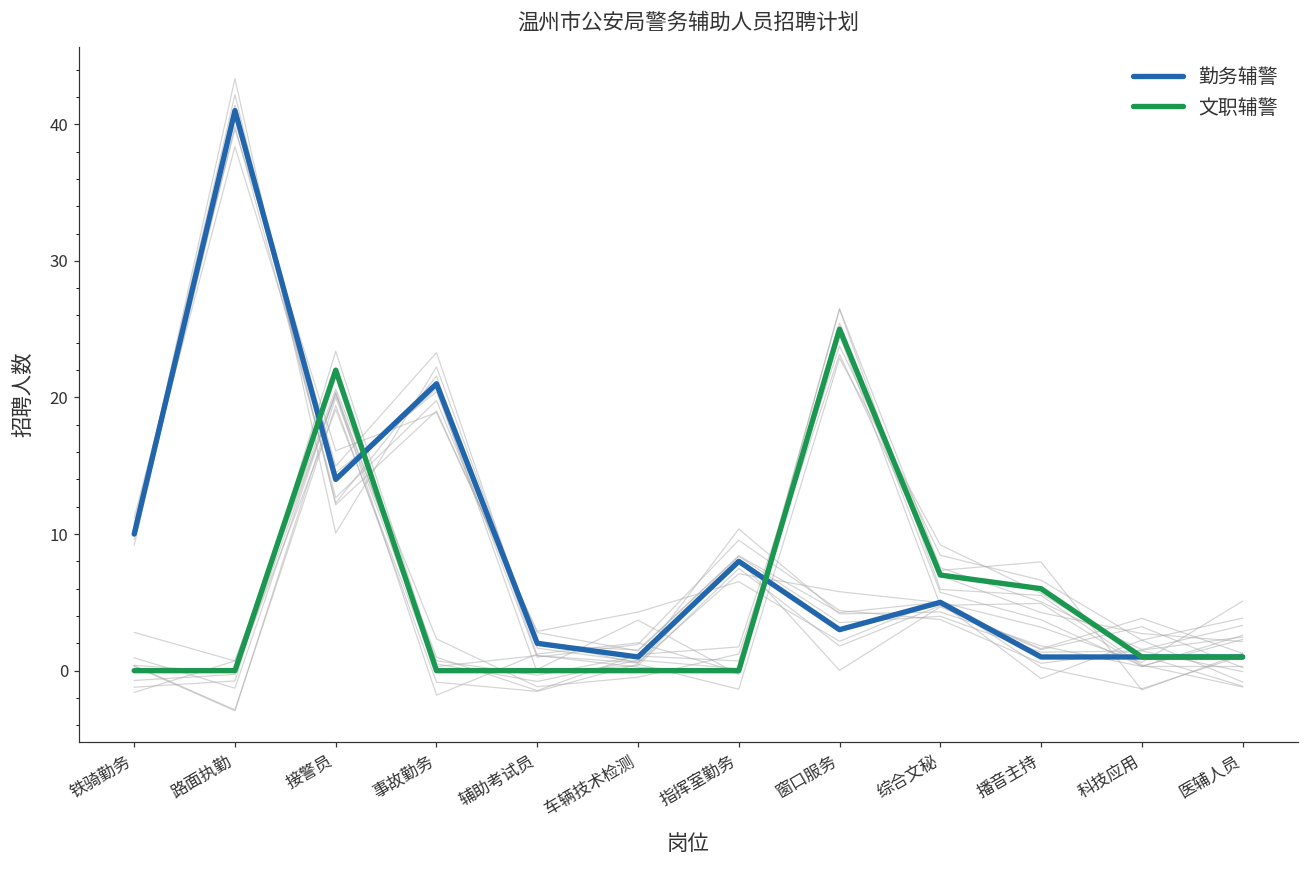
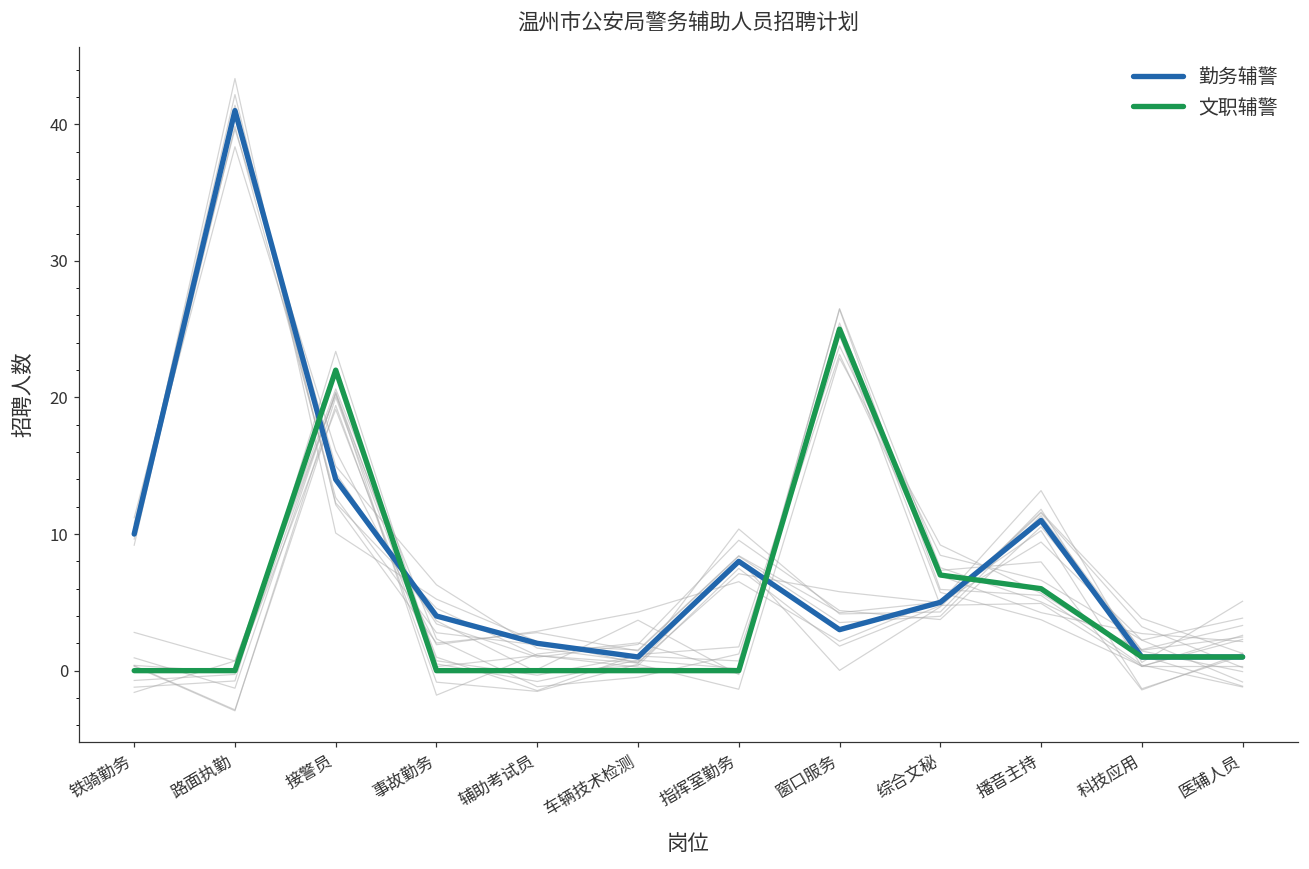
勤务辅警, 事故勤务: 21 -> 4
勤务辅警, 播音主持: 1 -> 11
